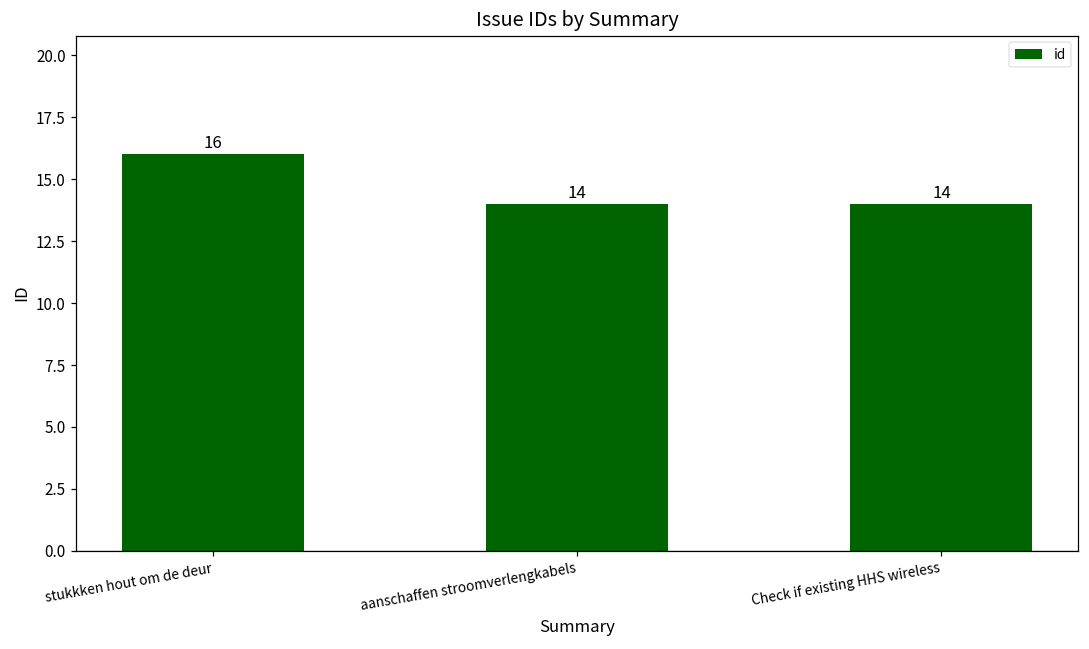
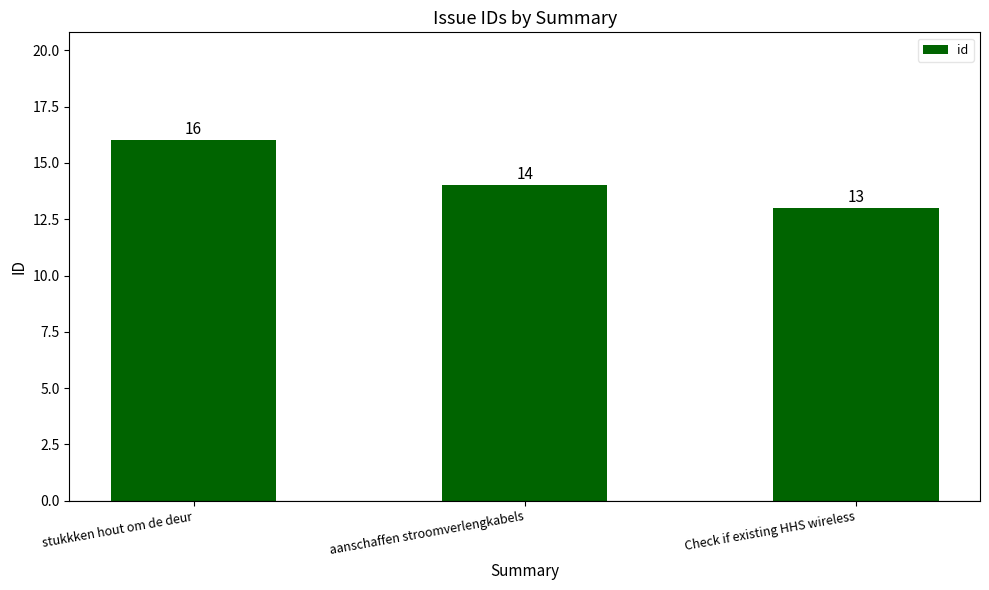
Check if existing HHS wireless: 14 -> 13
